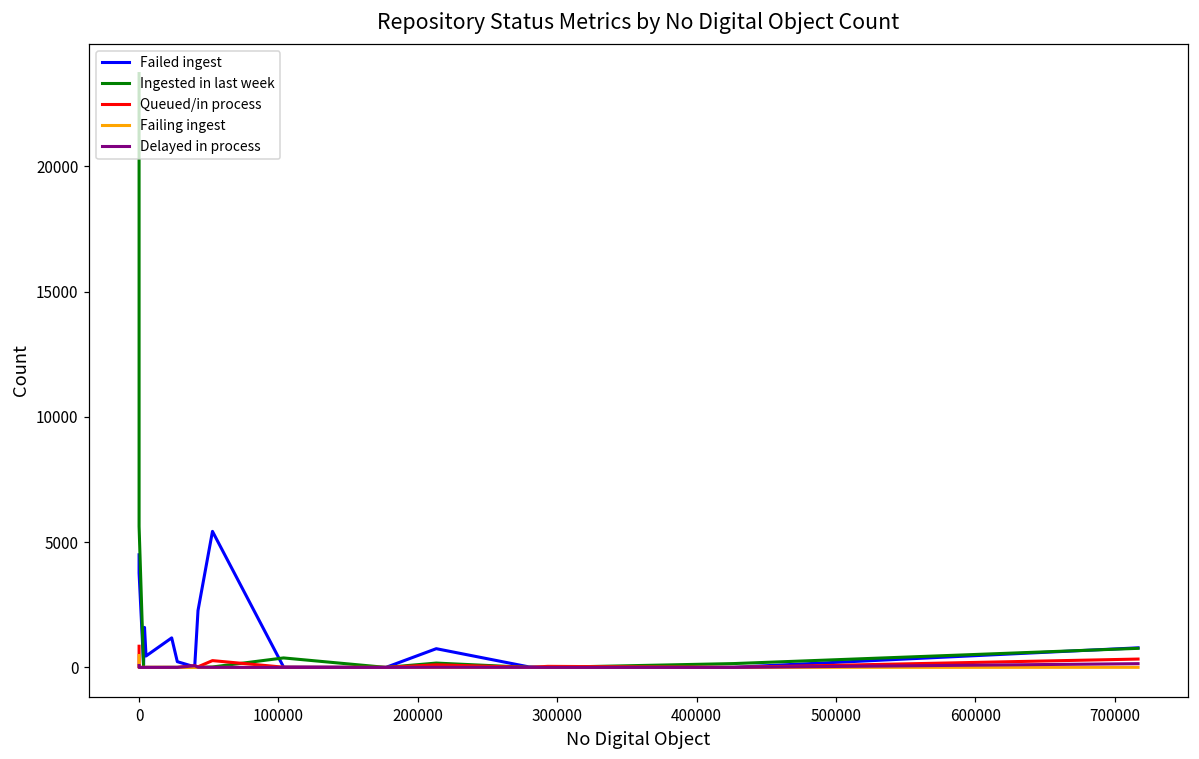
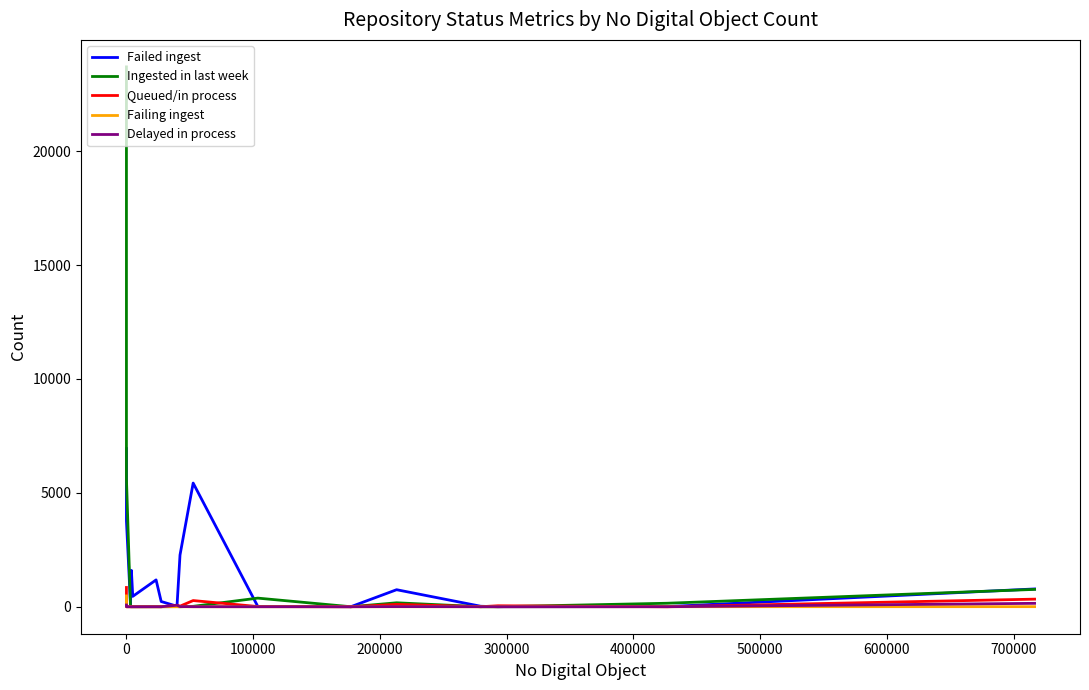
Failed ingest, 0: 4500 -> 6900
